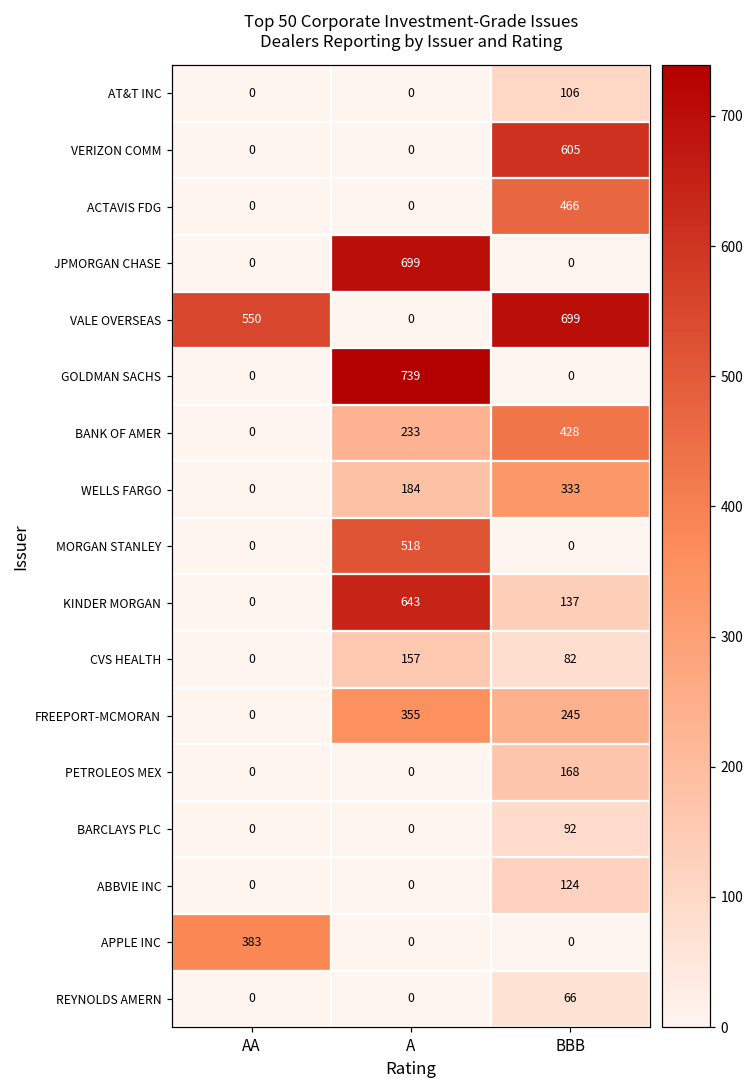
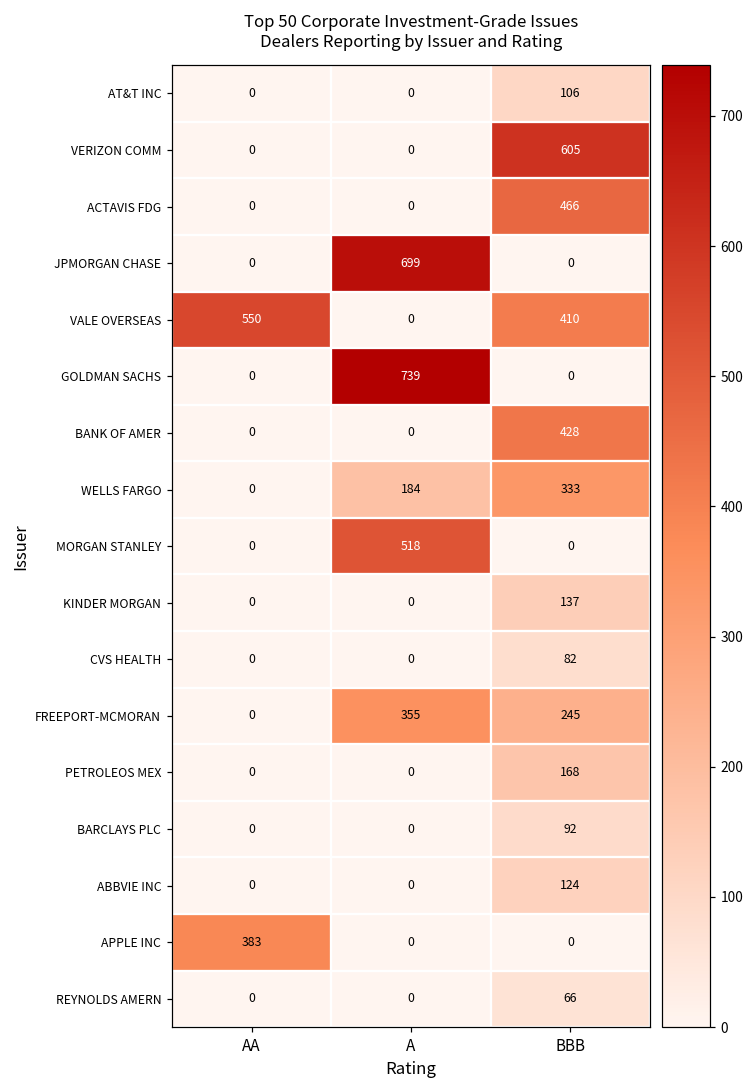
VALE OVERSEAS, BBB: 699 -> 410
BANK OF AMER, A: 233 -> 0
KINDER MORGAN, A: 643 -> 0
CVS HEALTH, A: 157 -> 0
